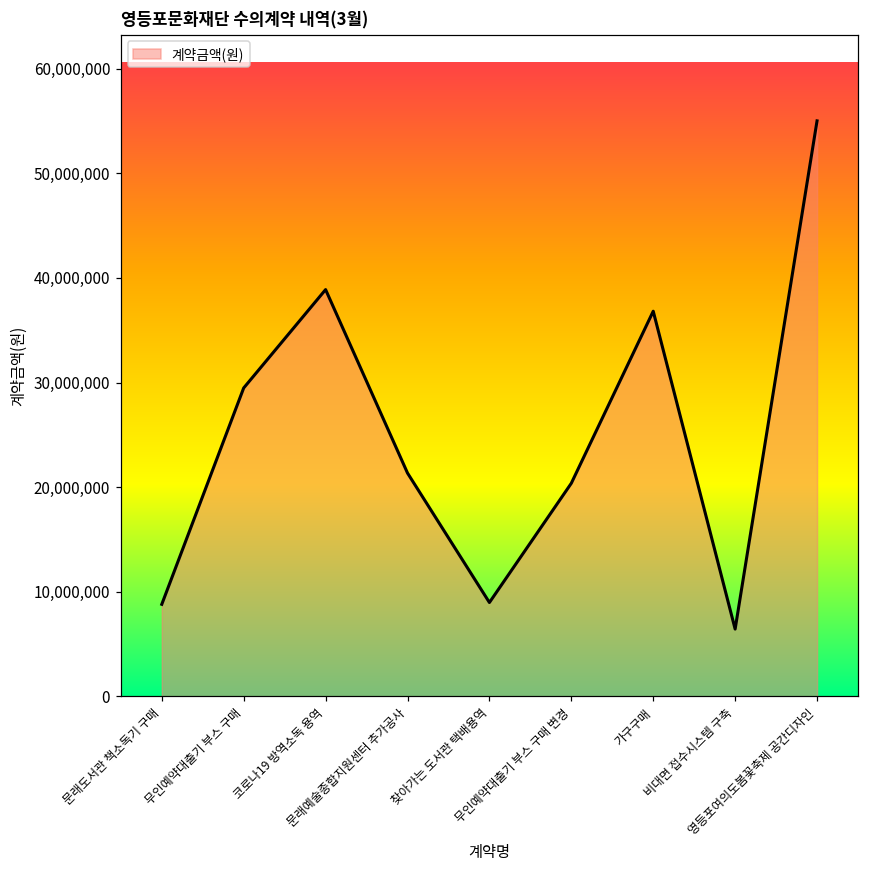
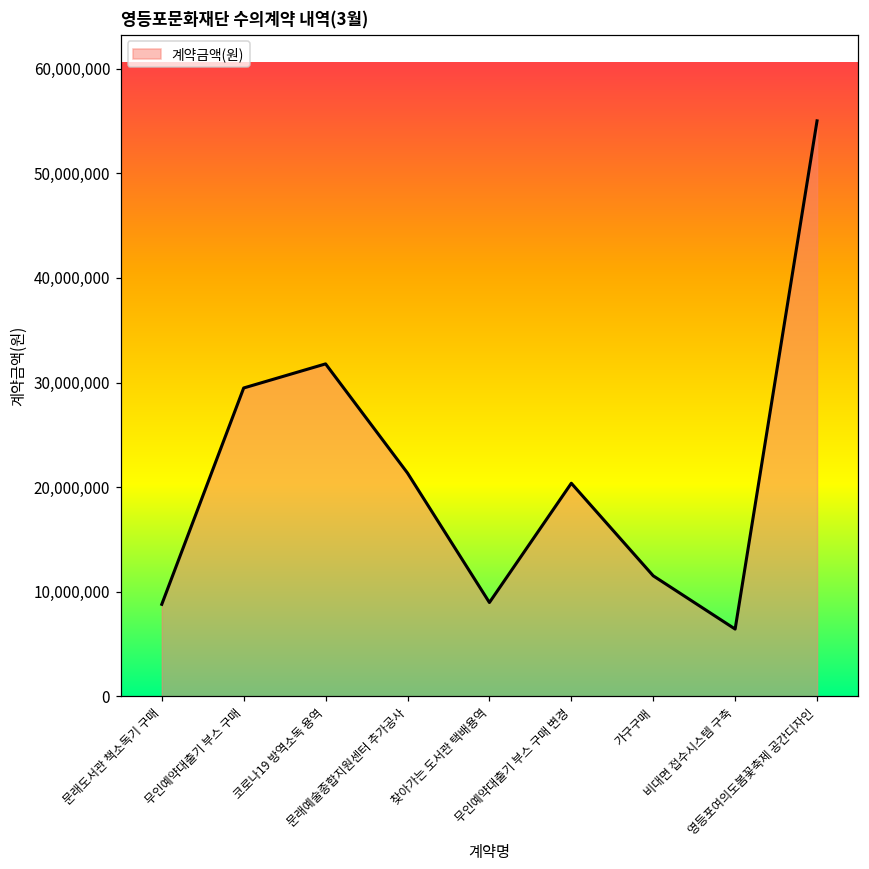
코로나19 방역소독 용역: 39,000,000 -> 32,000,000
가구구매: 37,000,000 -> 12,000,000
